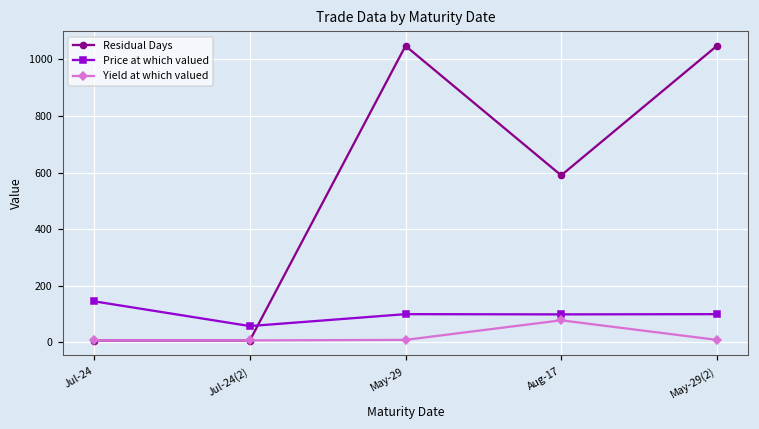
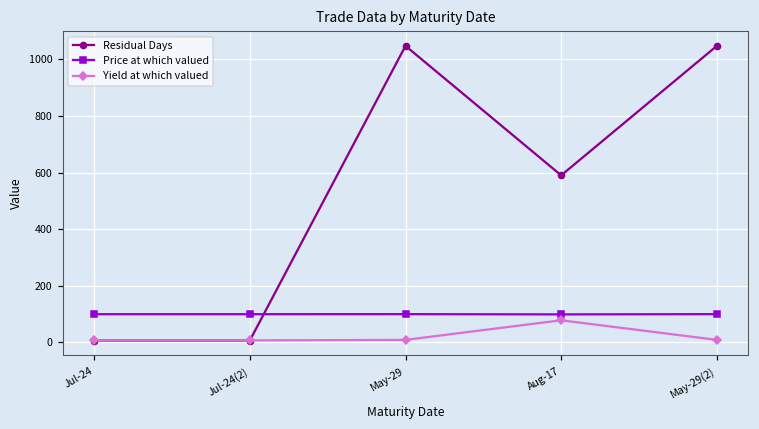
Price at which valued, Jul-24: 150 -> 100
Price at which valued, Jul-24(2): 60 -> 100
